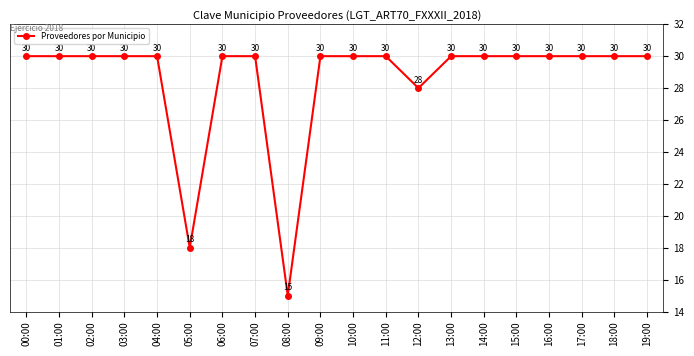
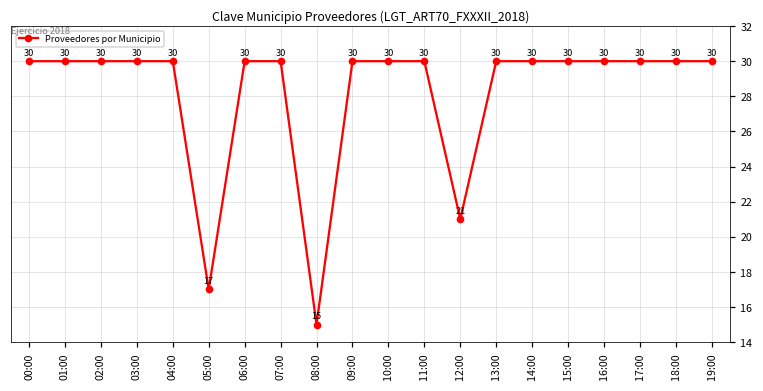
05:00: 18 -> 17
12:00: 28 -> 21
